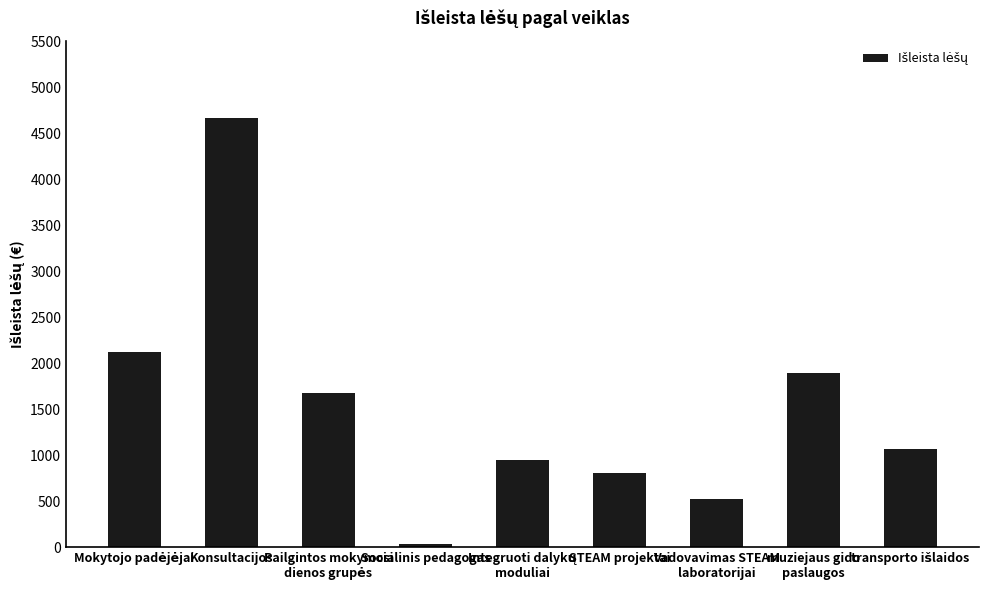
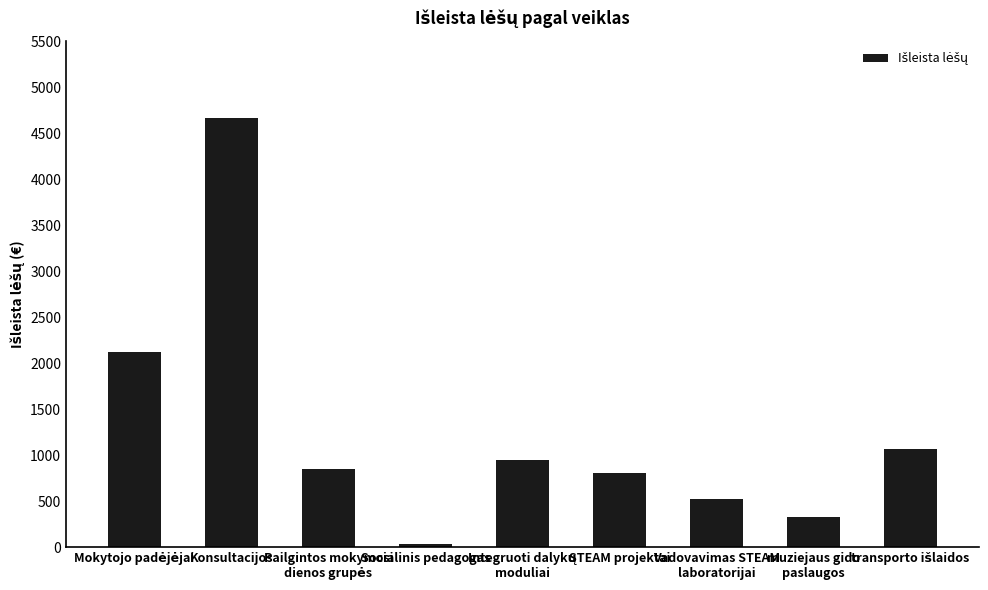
Pailgintos mokymosi dienos grupės: 1700 -> 900
muziejaus gido paslaugos: 1900 -> 300
